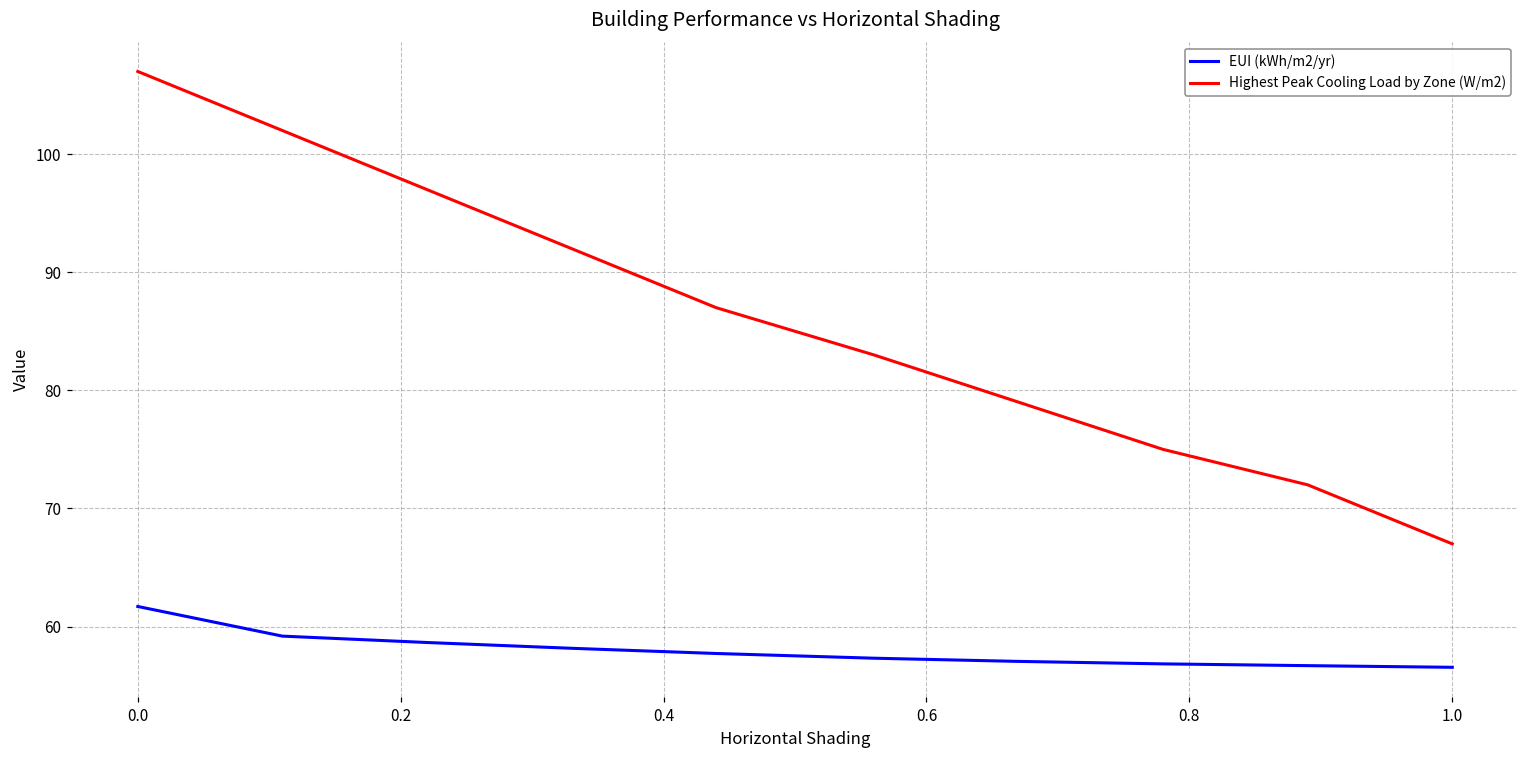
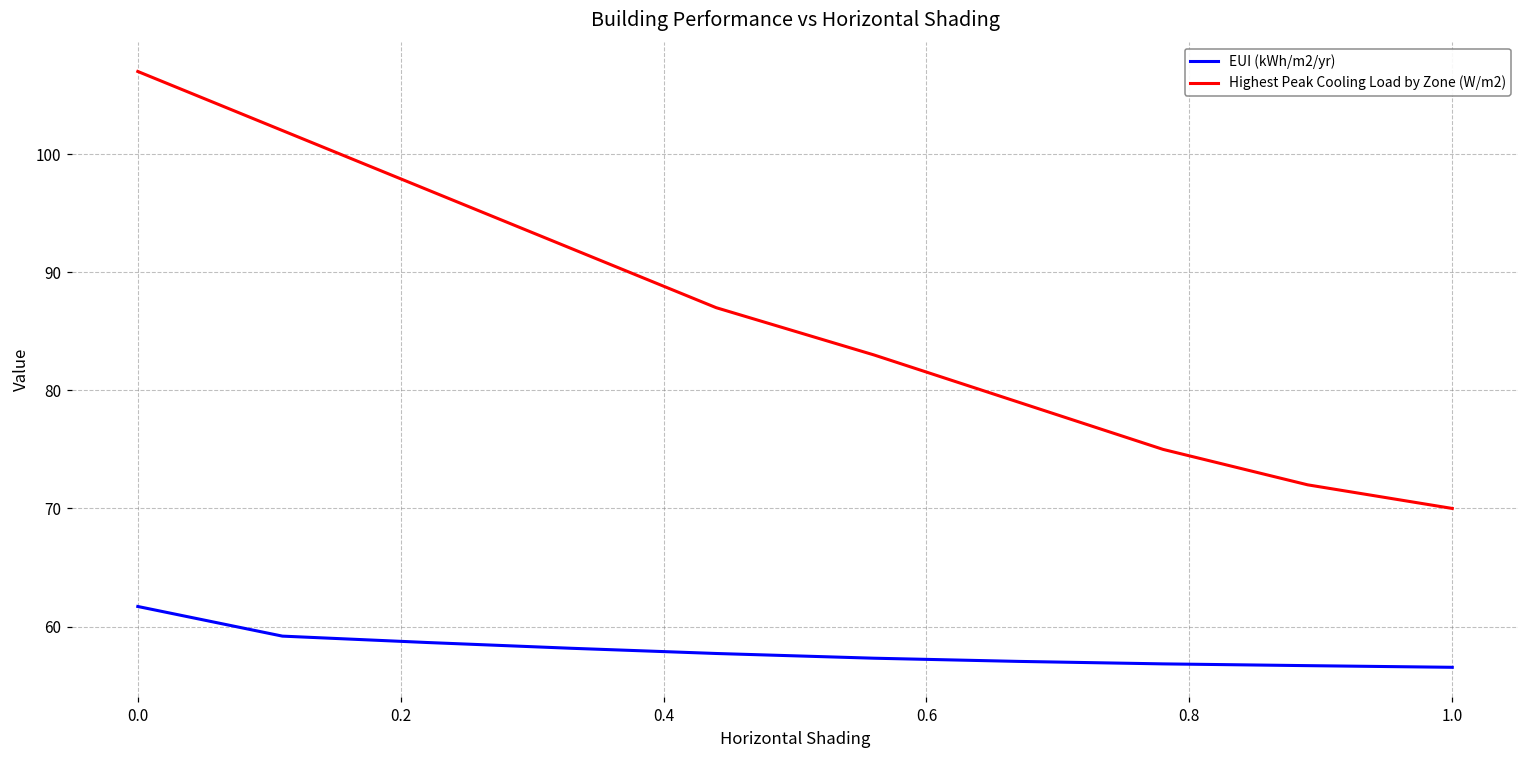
Highest Peak Cooling Load by Zone (W/m2), 1.0: 67 -> 70
